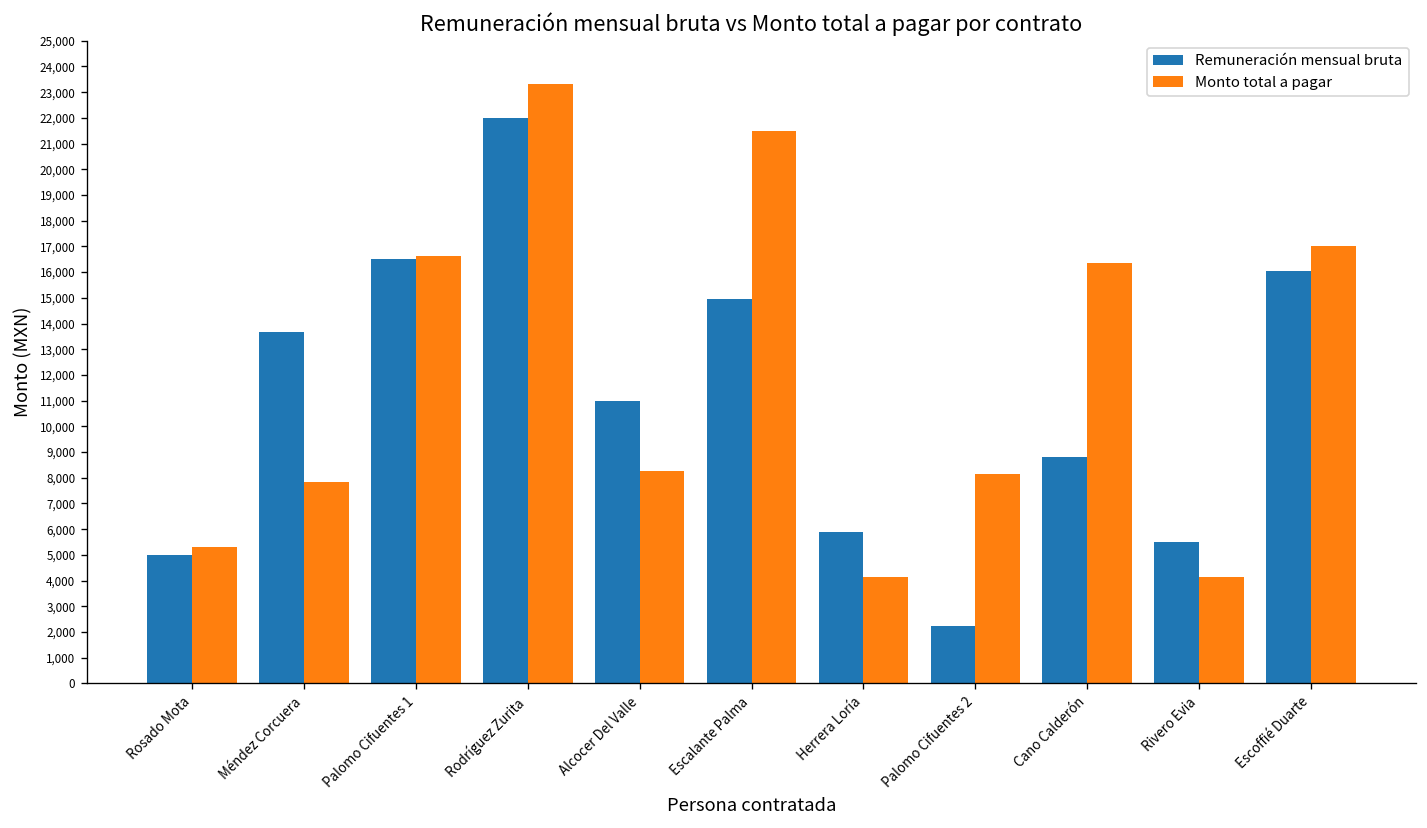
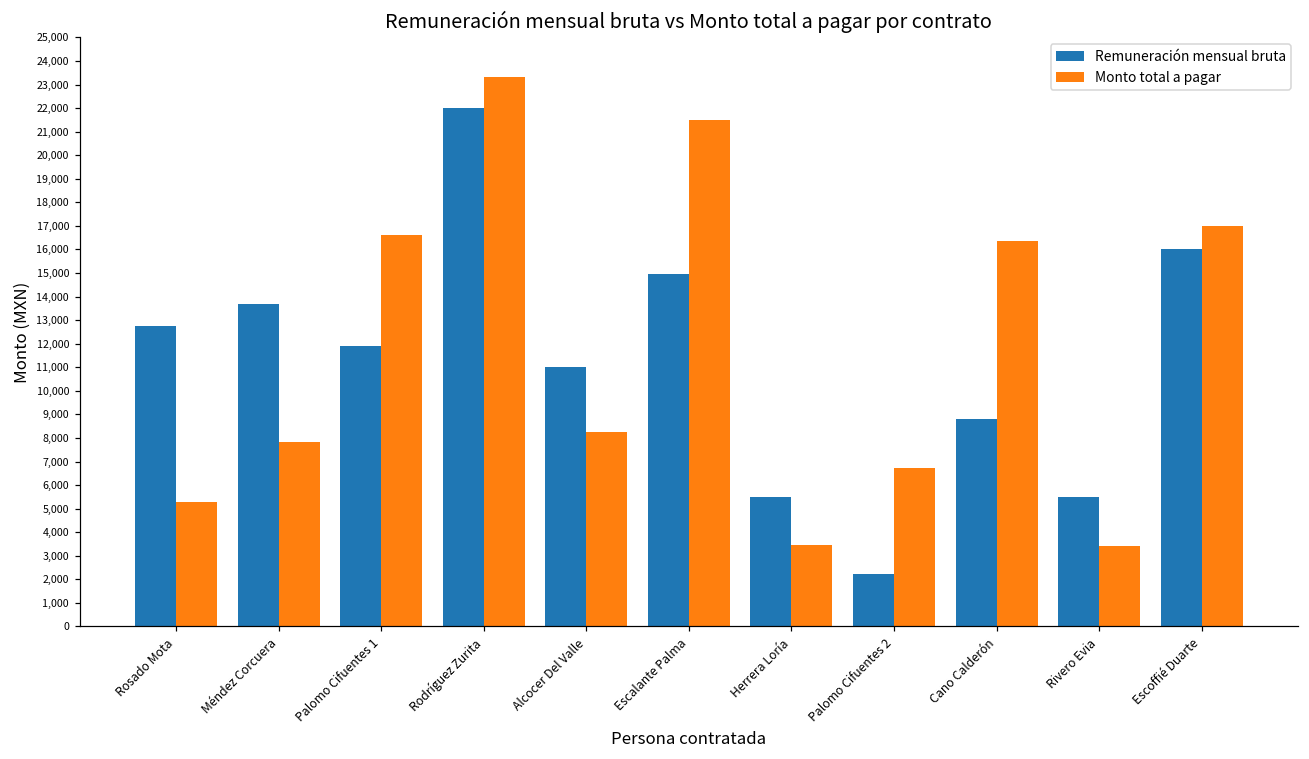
Remuneración mensual bruta, Rosado Mota: 5,000 -> 12,800
Remuneración mensual bruta, Palomo Cifuentes 1: 16,500 -> 11,900
Remuneración mensual bruta, Herrera Loría: 5,900 -> 5,500
Monto total a pagar, Herrera Loría: 4,100 -> 3,400
Monto total a pagar, Palomo Cifuentes 2: 8,200 -> 6,700
Monto total a pagar, Rivero Evia: 4,100 -> 3,400
